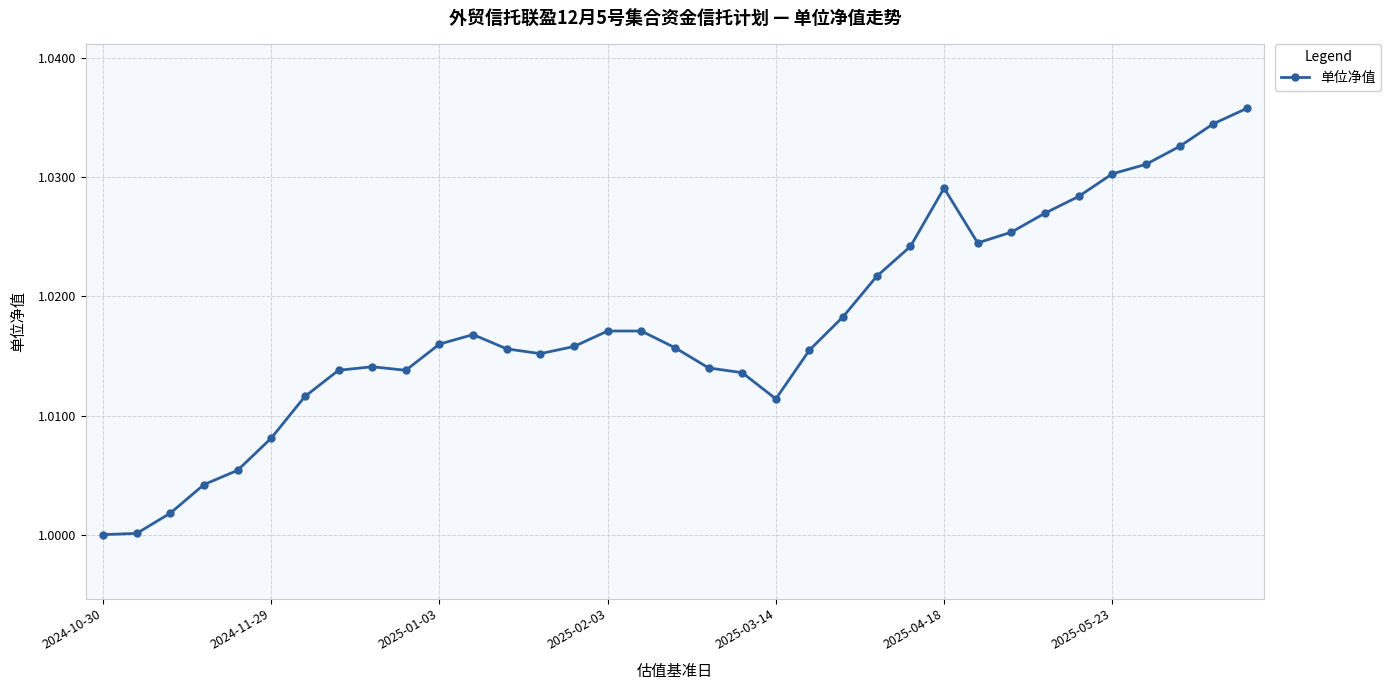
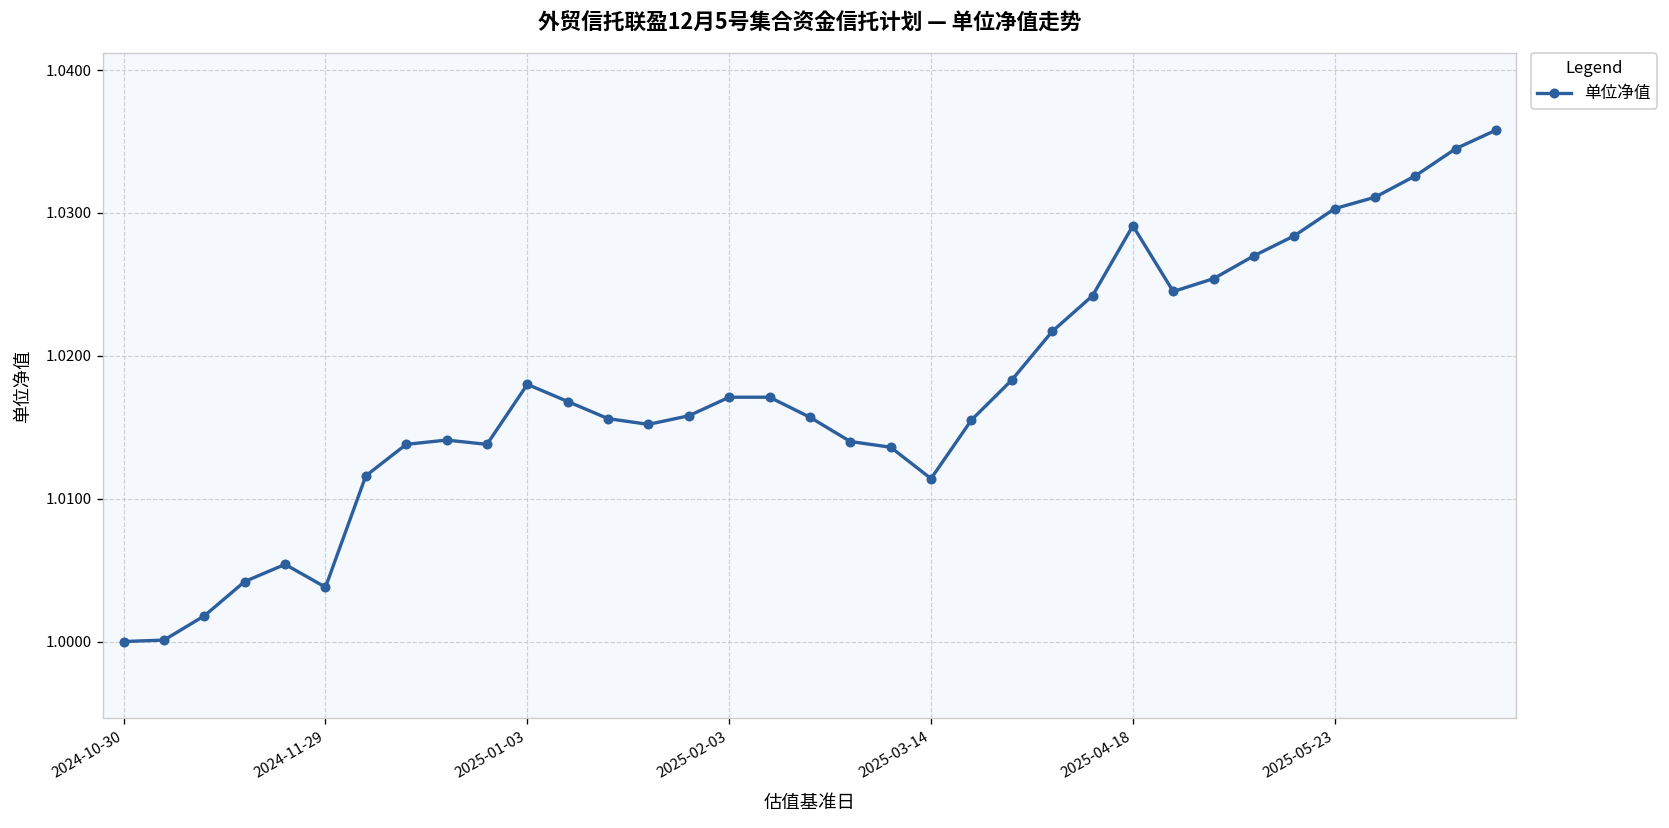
2024-11-29: 1.0081 -> 1.0038
2025-01-03: 1.016 -> 1.018
